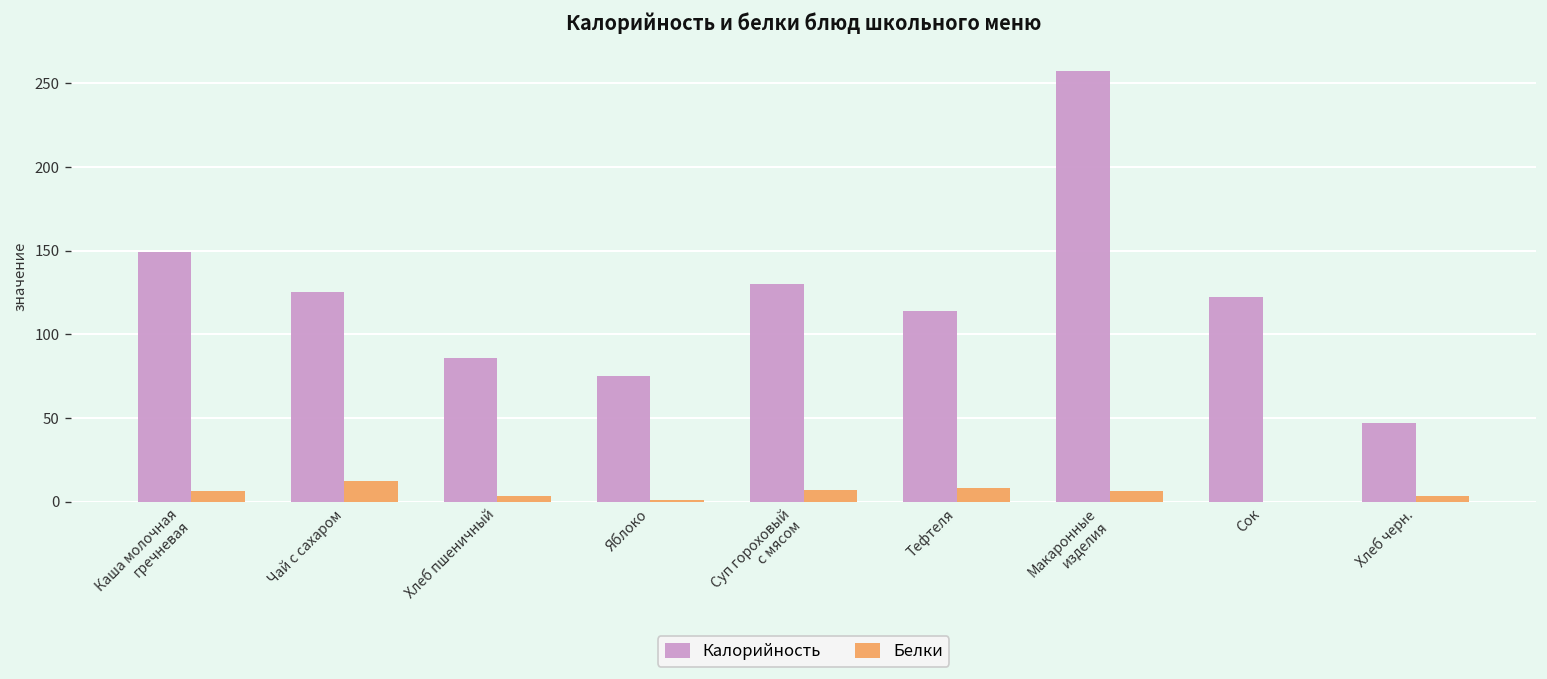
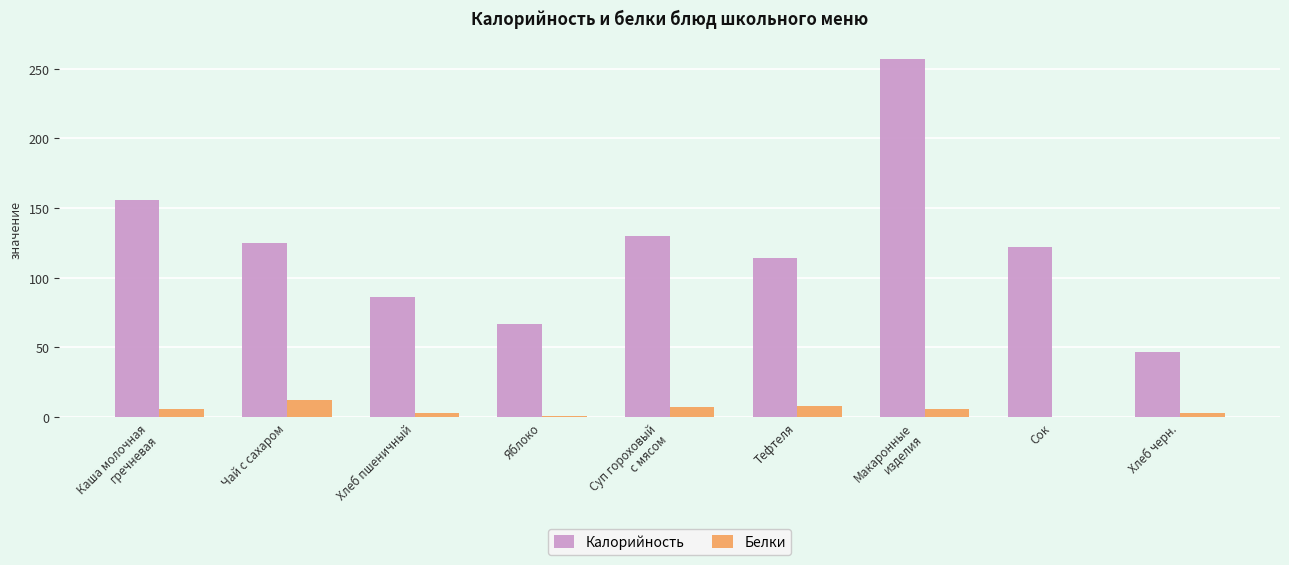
Калорийность, Каша молочная гречневая: 149 -> 156
Калорийность, Яблоко: 75 -> 67
